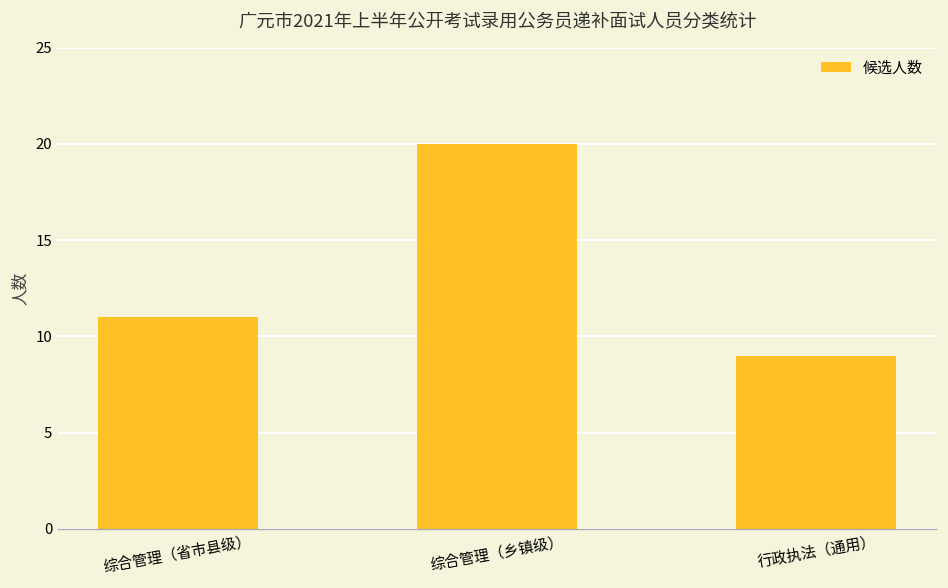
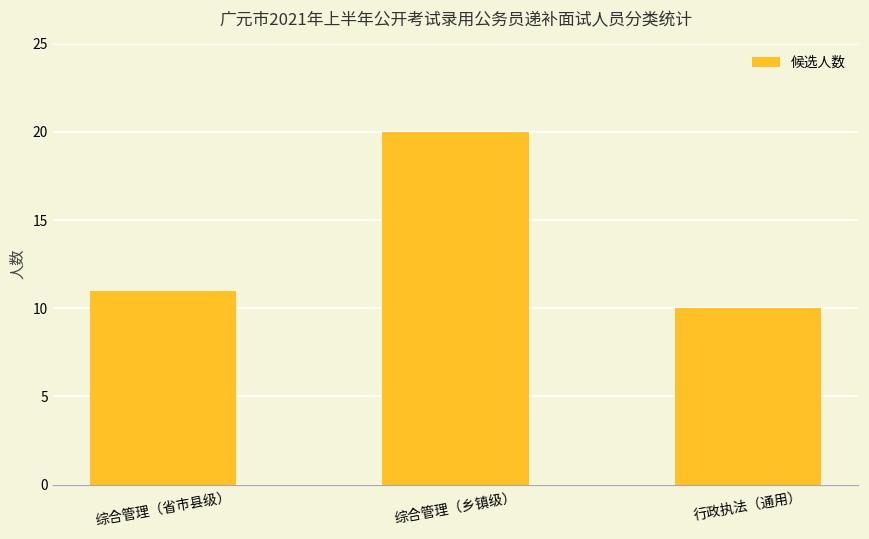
行政执法（通用）: 9 -> 10
